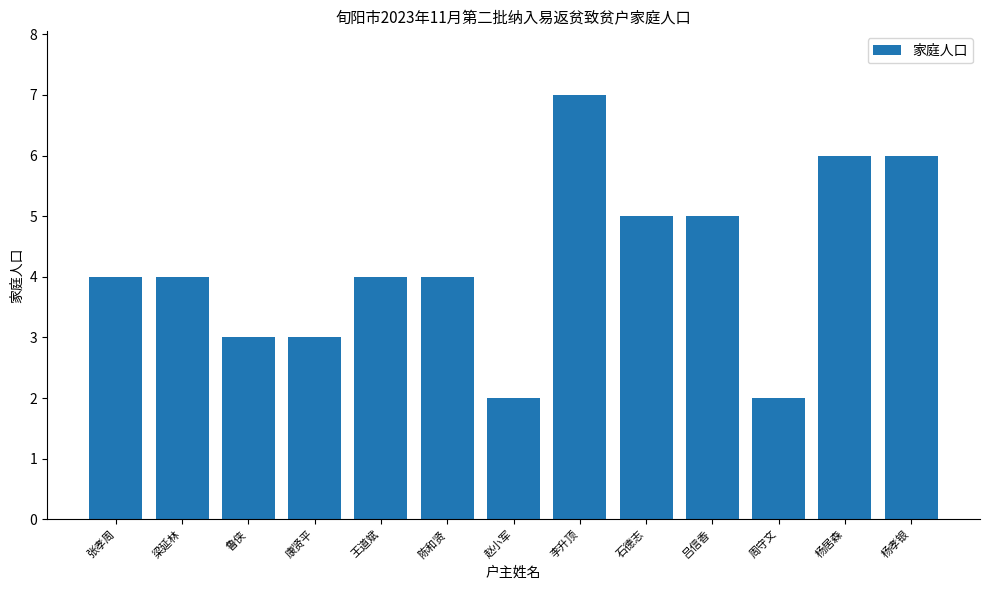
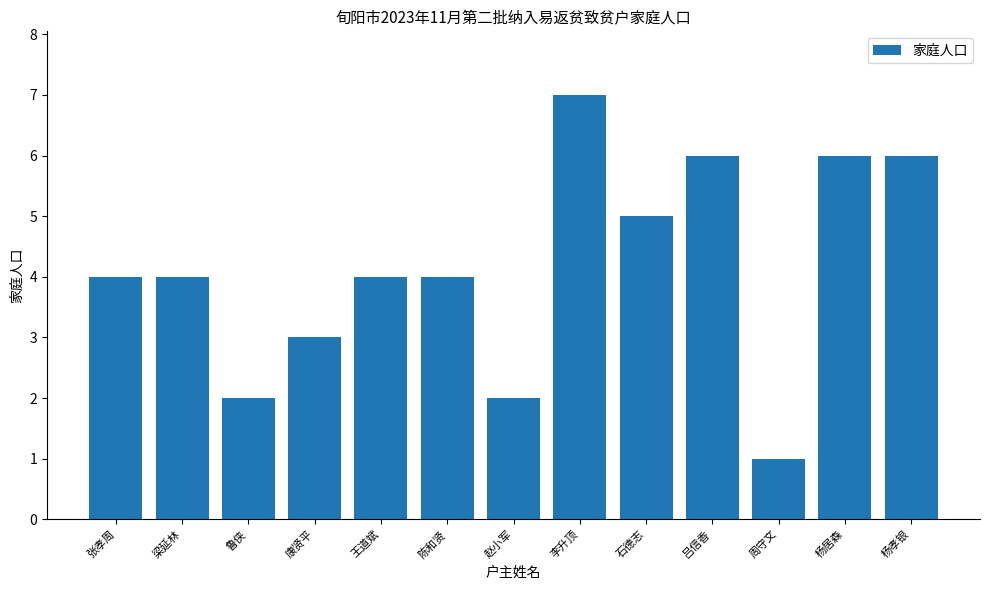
鲁侠: 3 -> 2
吕信香: 5 -> 6
周守文: 2 -> 1
